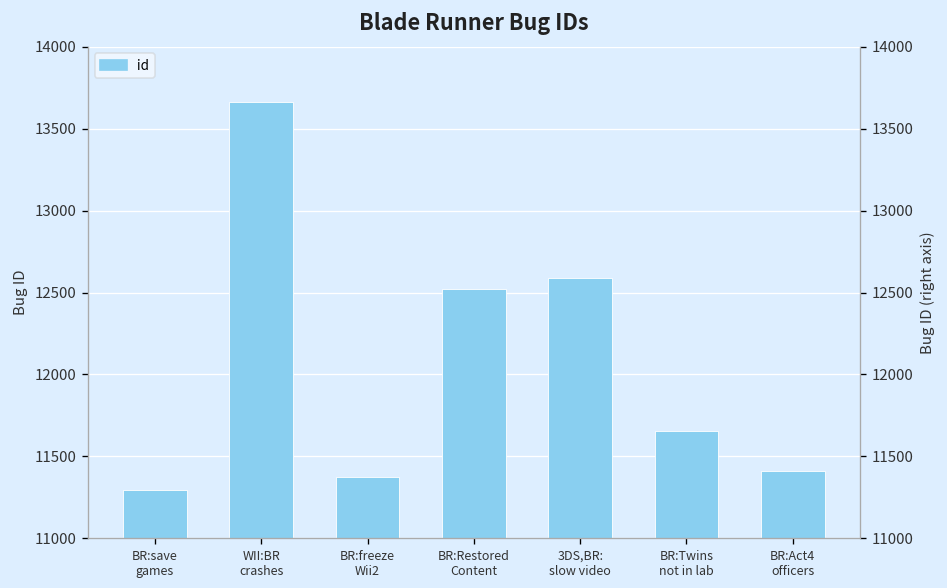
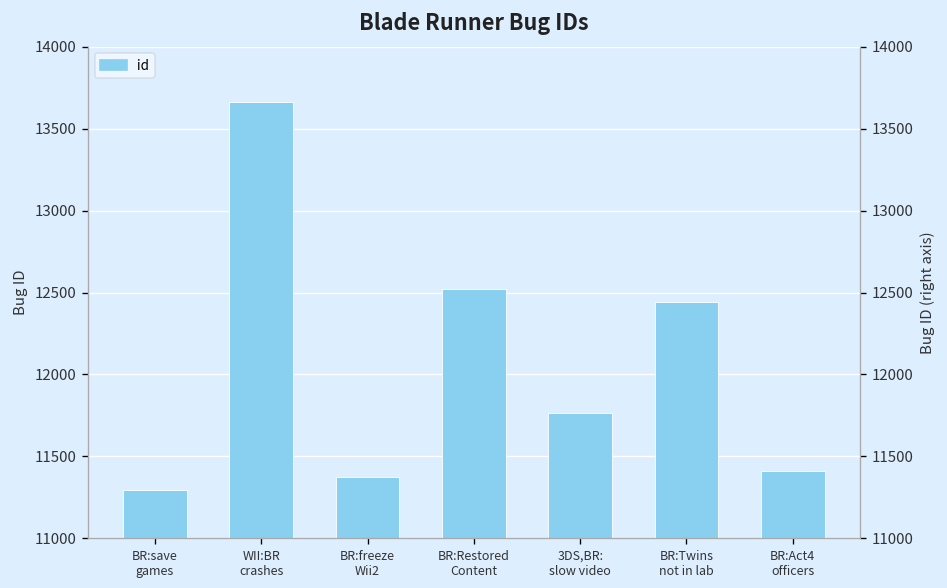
3DS,BR: slow video: 12590 -> 11760
BR:Twins not in lab: 11650 -> 12440
